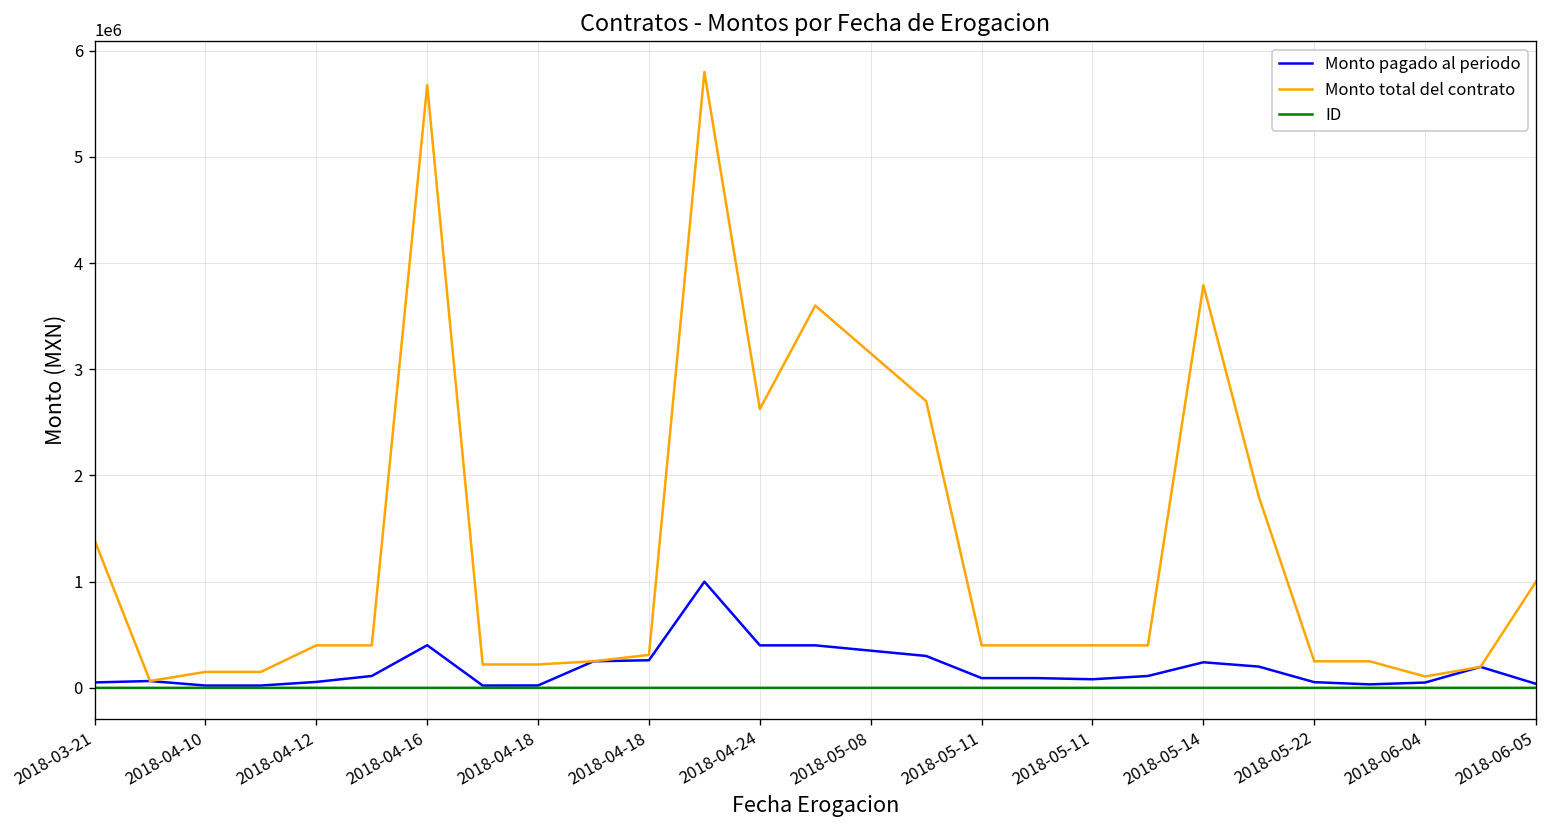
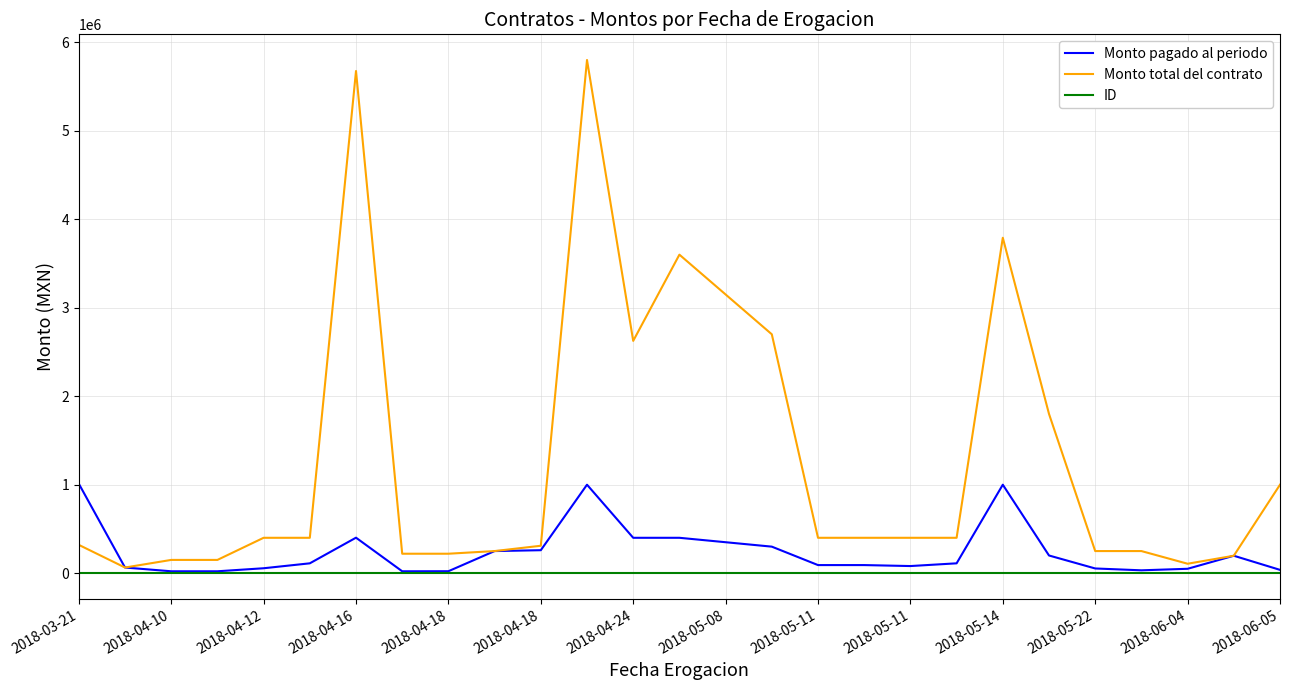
Monto pagado al periodo, 2018-03-21: 100000 -> 1000000
Monto total del contrato, 2018-03-21: 1400000 -> 300000
Monto pagado al periodo, 2018-05-14: 200000 -> 1000000
